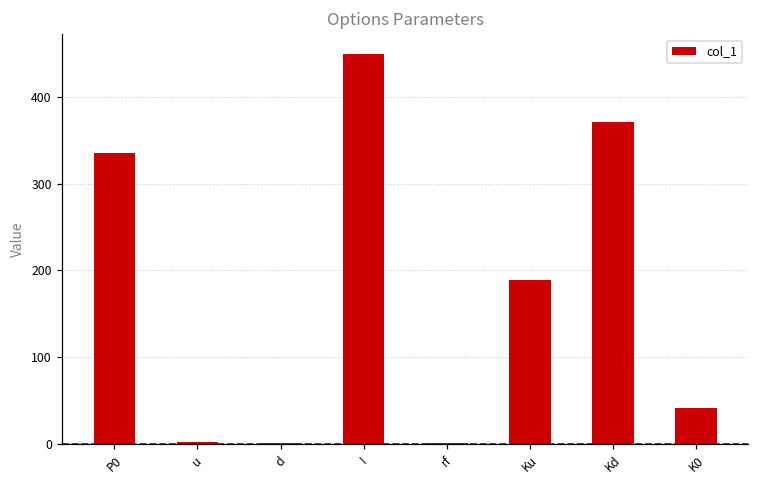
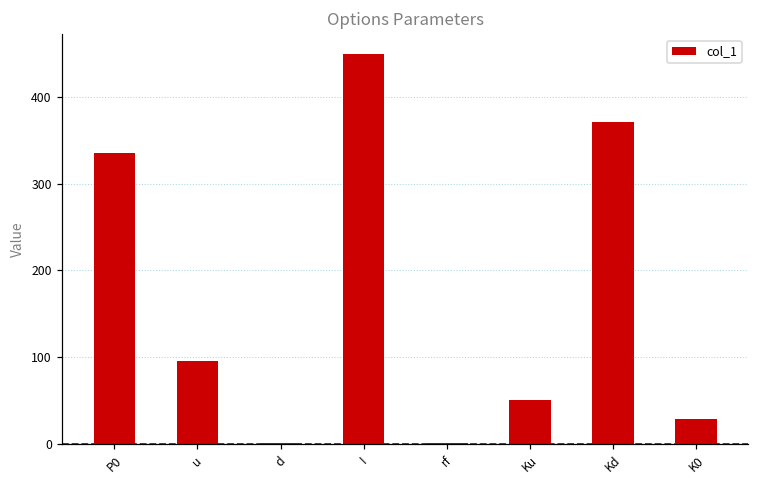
u: 0 -> 100
Ku: 190 -> 50
K0: 40 -> 30
